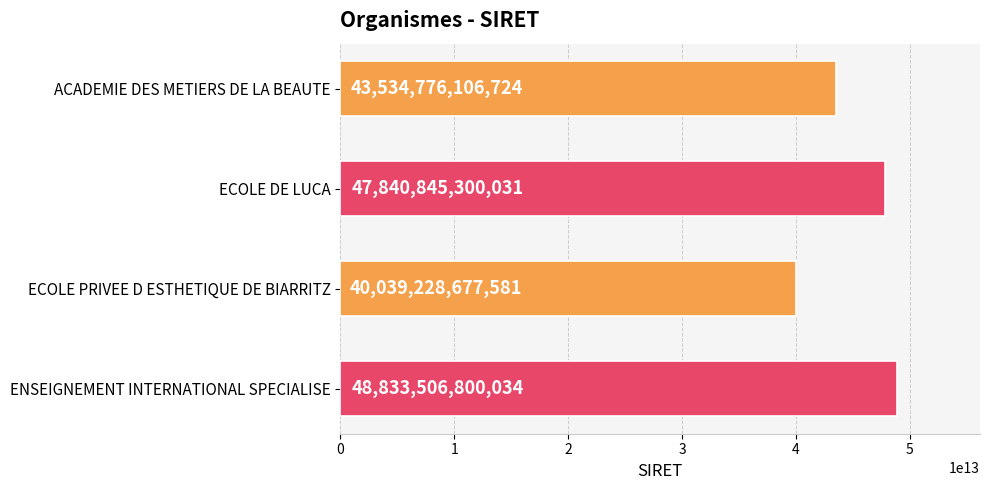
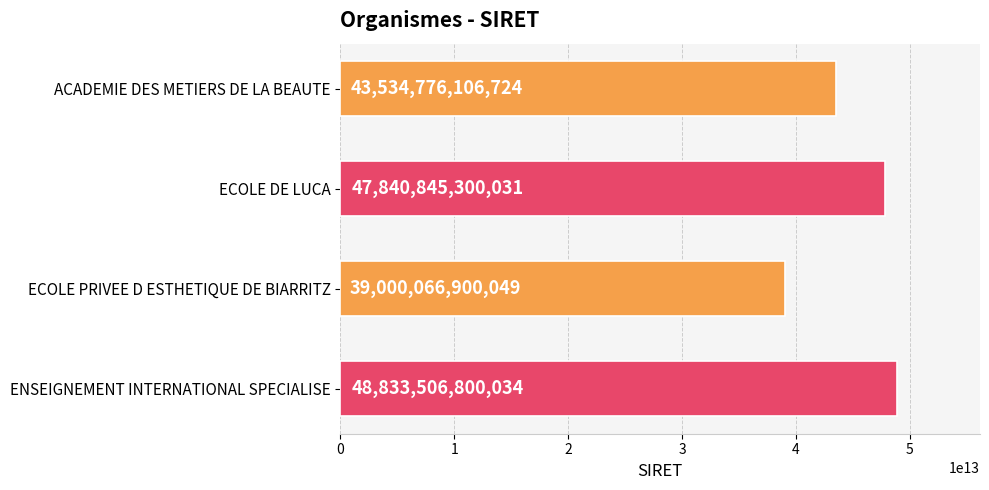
ECOLE PRIVEE D ESTHETIQUE DE BIARRITZ: 40,039,228,677,581 -> 39,000,066,900,049
